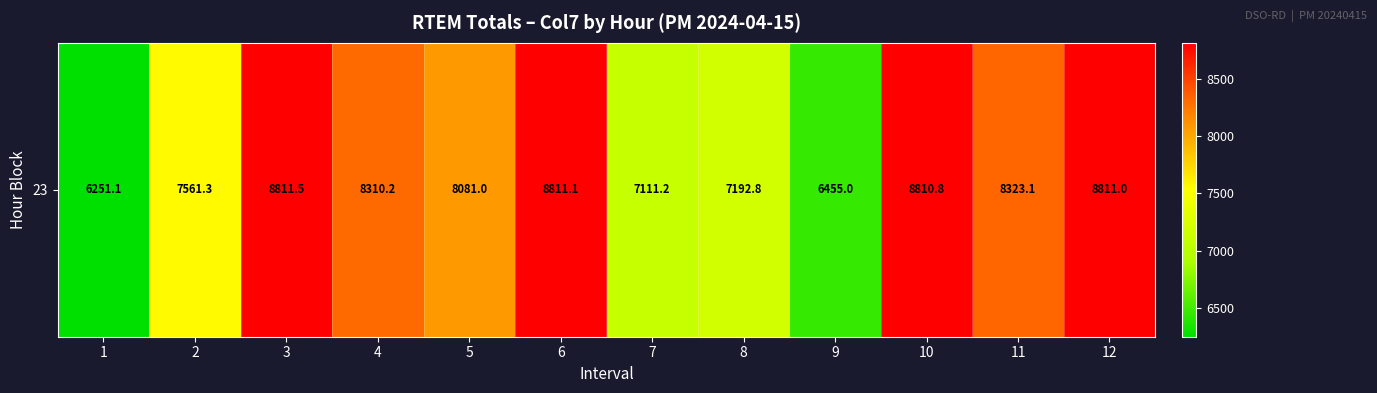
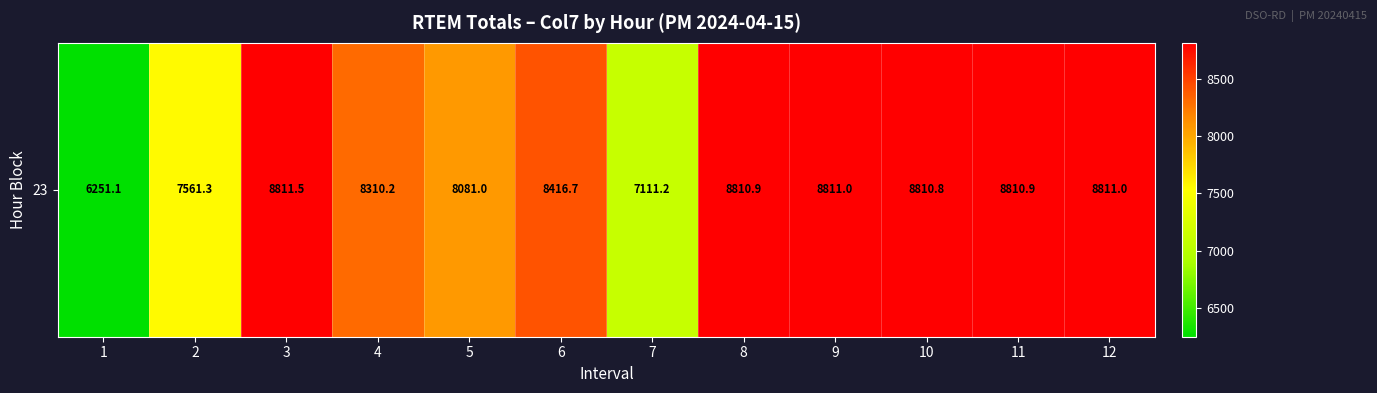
23, 6: 8811.1 -> 8416.7
23, 8: 7192.8 -> 8810.9
23, 9: 6455.0 -> 8811.0
23, 11: 8323.1 -> 8810.9
